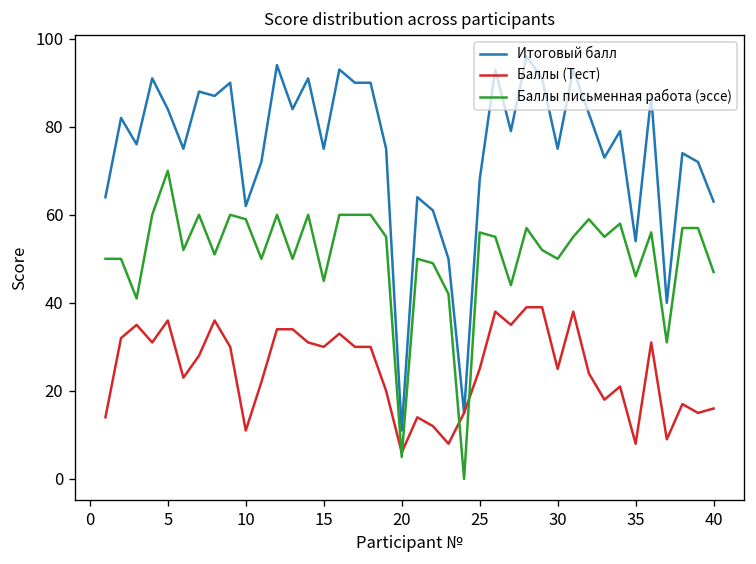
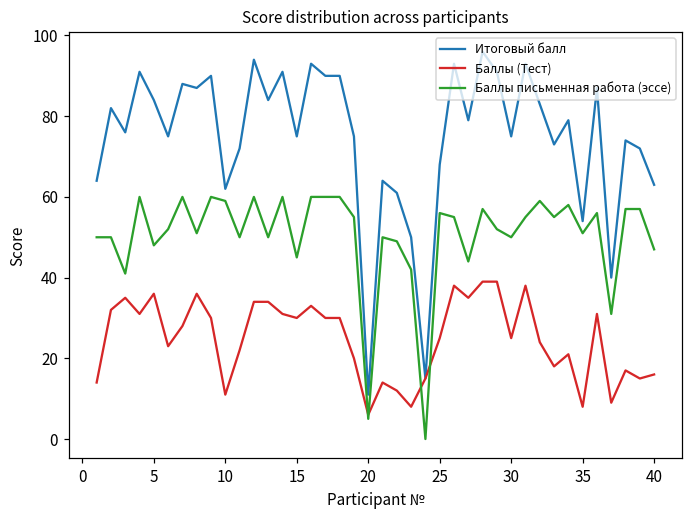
Баллы письменная работа (эссе), 5: 70 -> 48
Баллы письменная работа (эссе), 35: 46 -> 51
